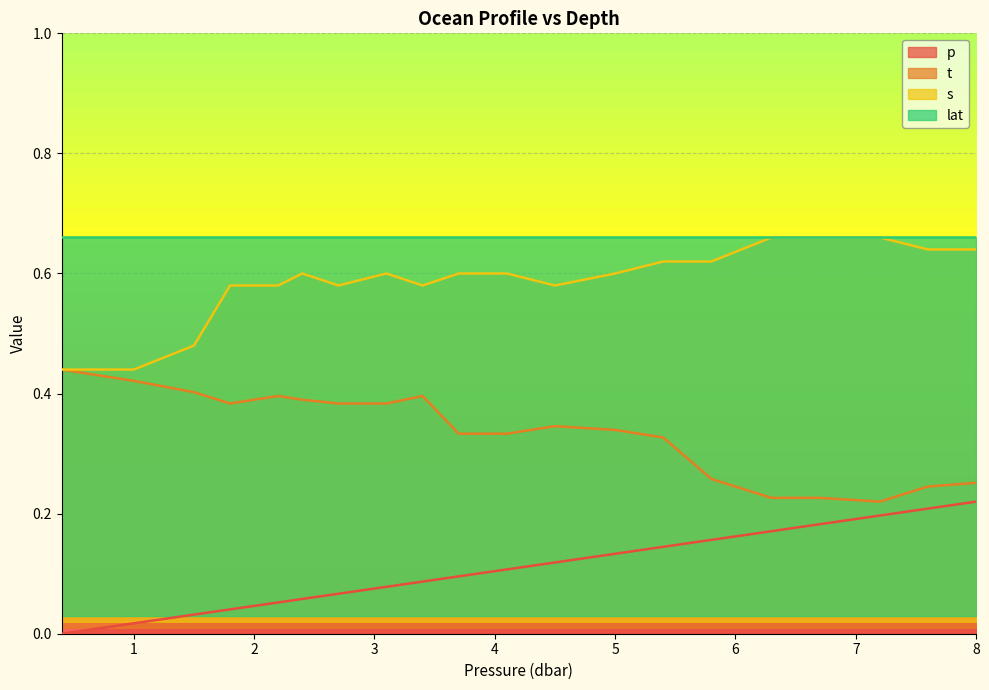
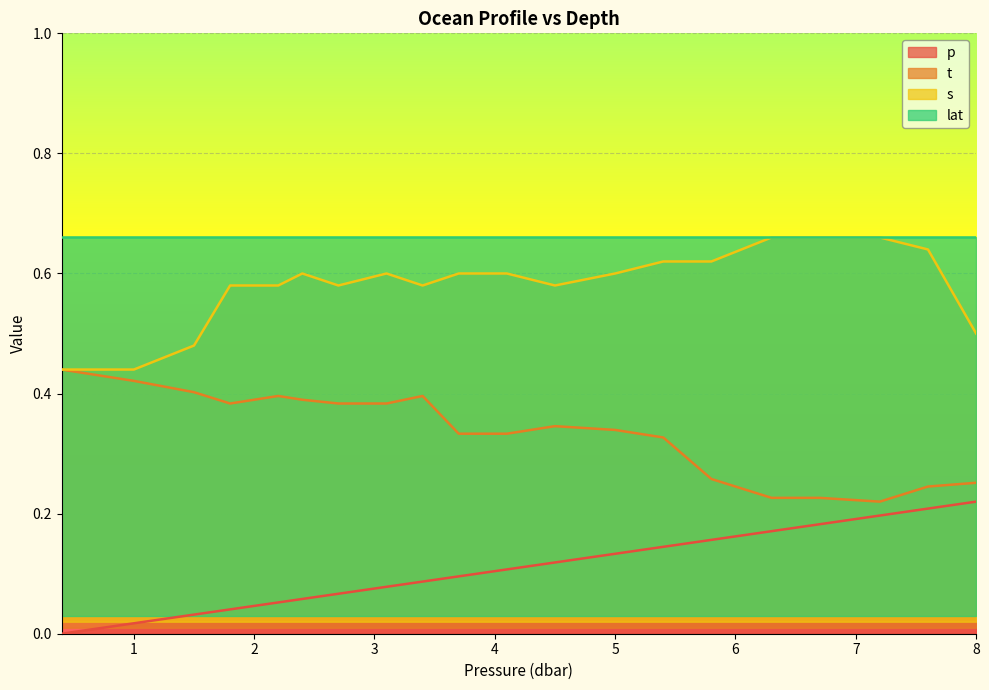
s, 8: 0.64 -> 0.50
